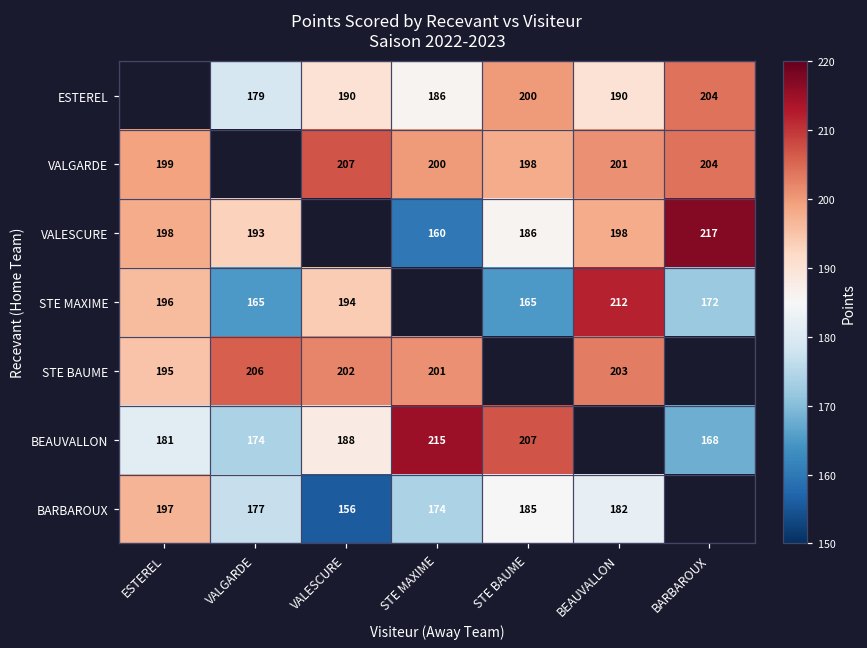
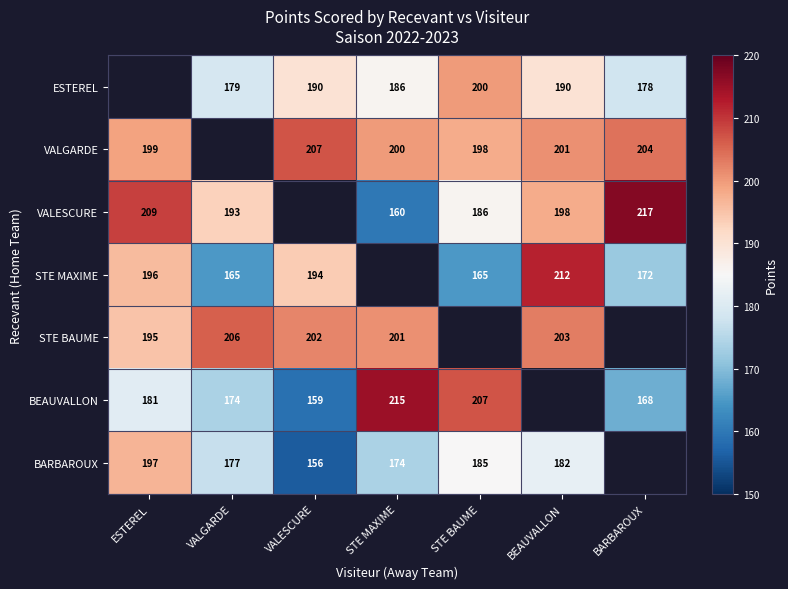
ESTEREL, BARBAROUX: 204 -> 178
VALESCURE, ESTEREL: 198 -> 209
BEAUVALLON, VALESCURE: 188 -> 159
